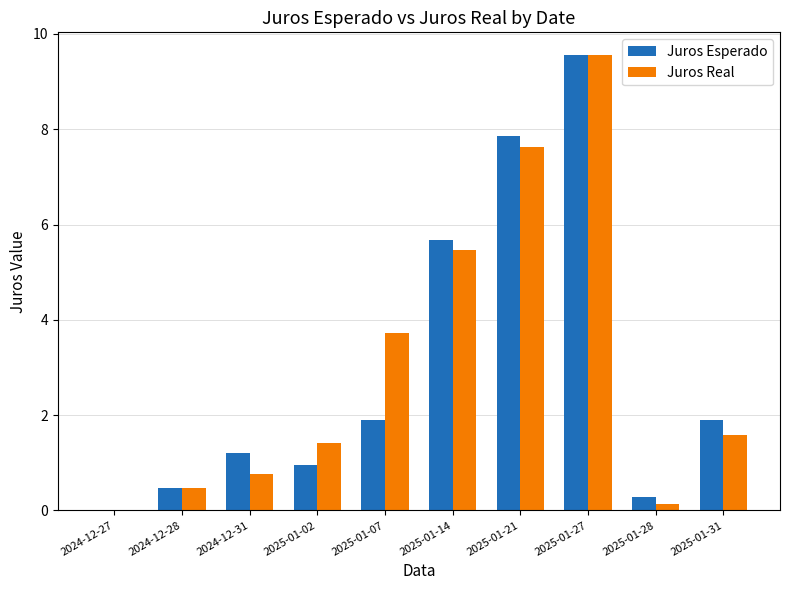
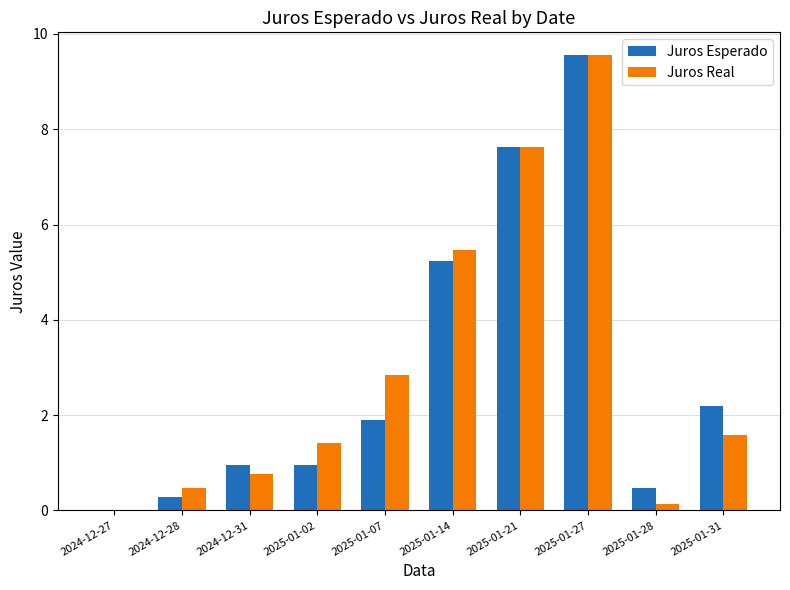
Juros Esperado, 2024-12-28: 0.5 -> 0.3
Juros Esperado, 2024-12-31: 1.2 -> 0.9
Juros Real, 2025-01-07: 3.7 -> 2.8
Juros Esperado, 2025-01-14: 5.7 -> 5.2
Juros Esperado, 2025-01-21: 7.9 -> 7.6
Juros Esperado, 2025-01-28: 0.3 -> 0.5
Juros Esperado, 2025-01-31: 1.9 -> 2.2
